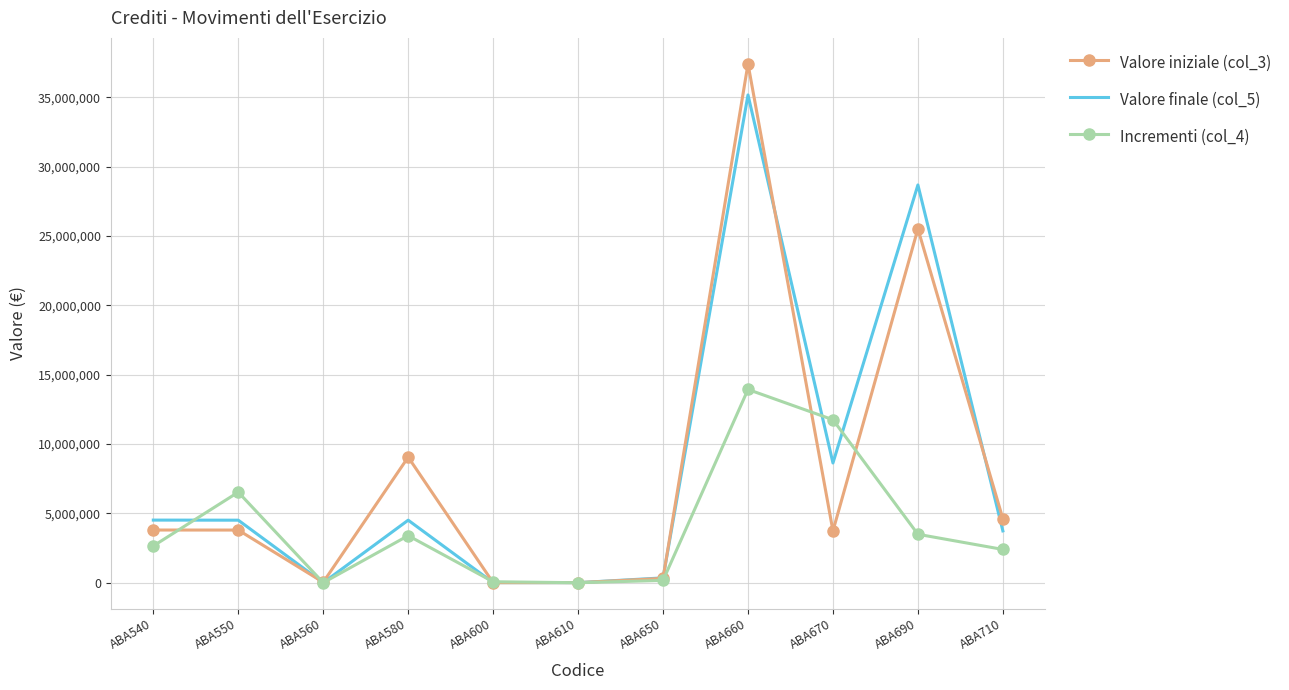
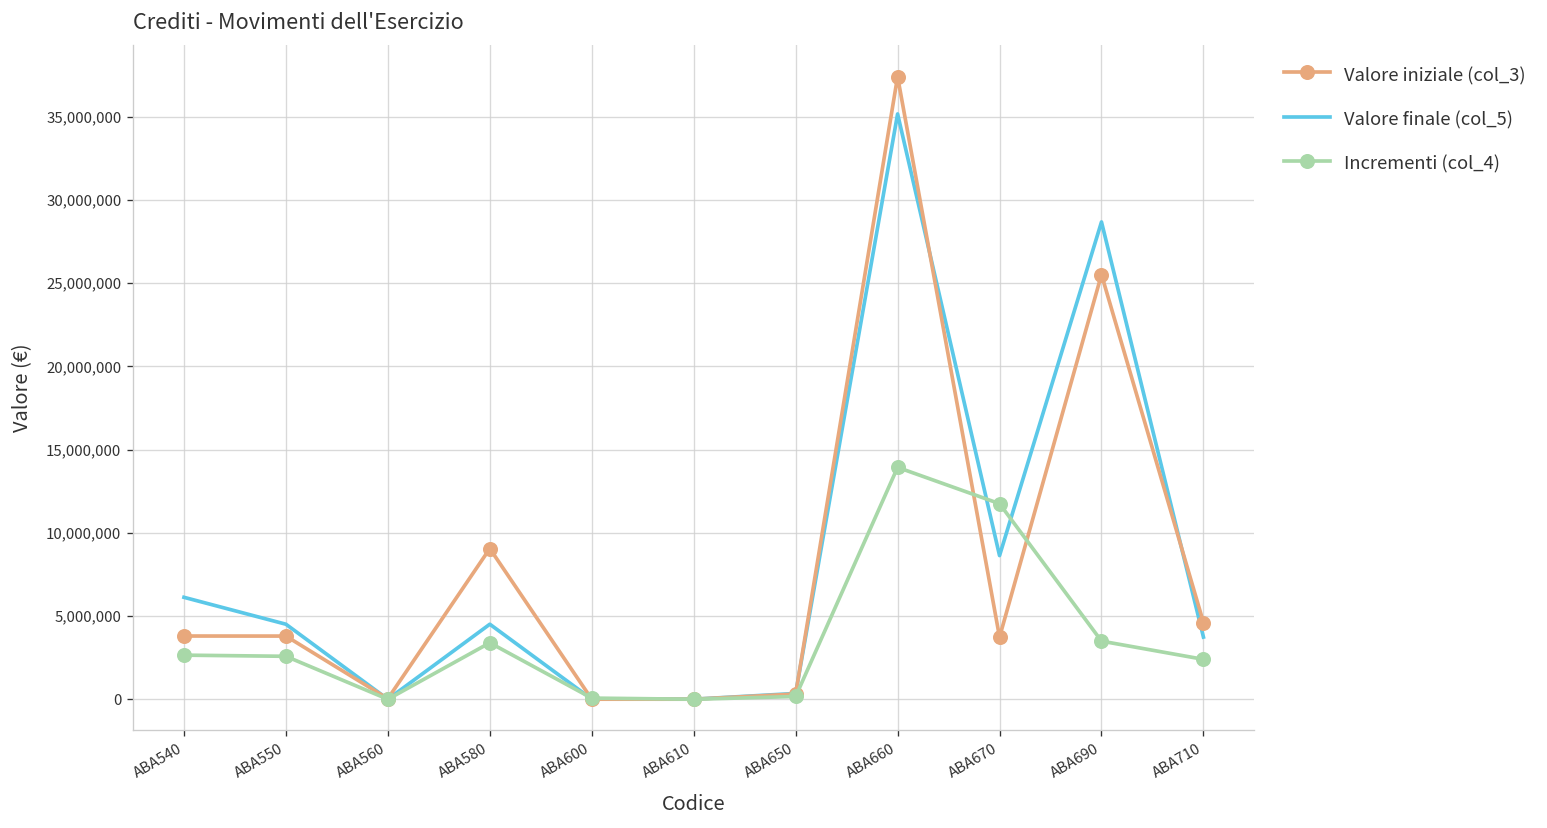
Valore finale (col_5), ABA540: 4,500,000 -> 6,100,000
Incrementi (col_4), ABA550: 6,500,000 -> 2,600,000
